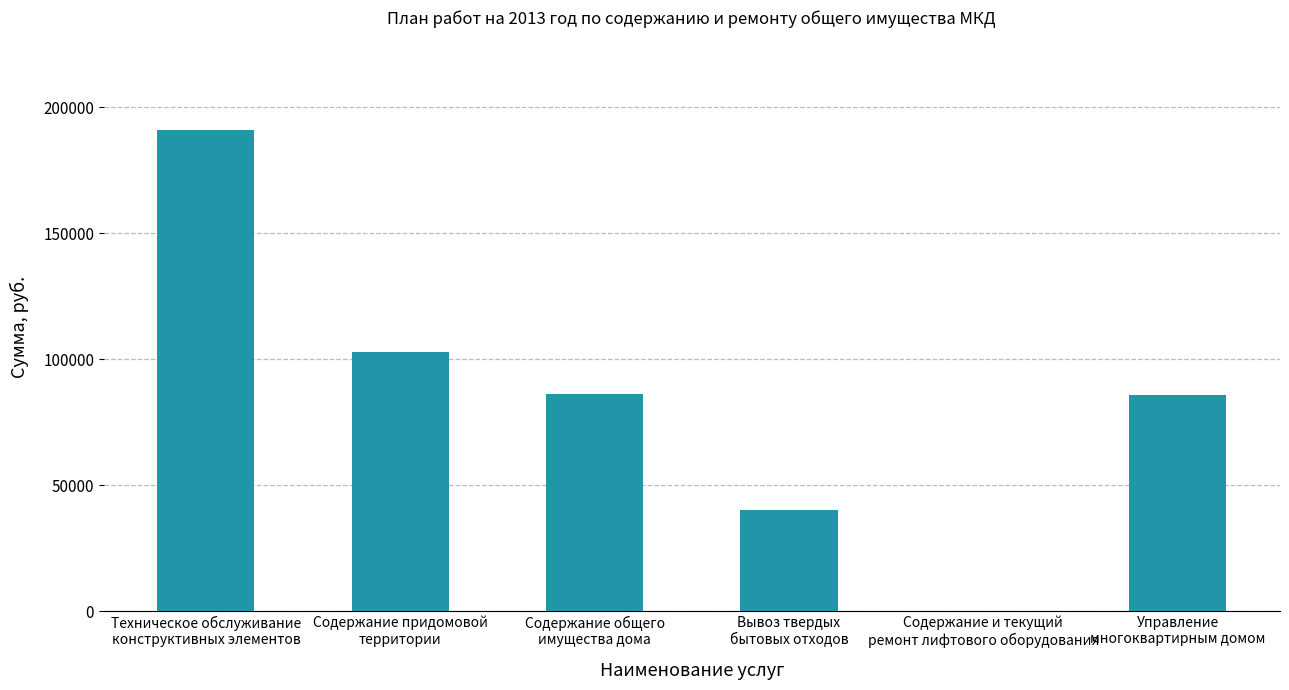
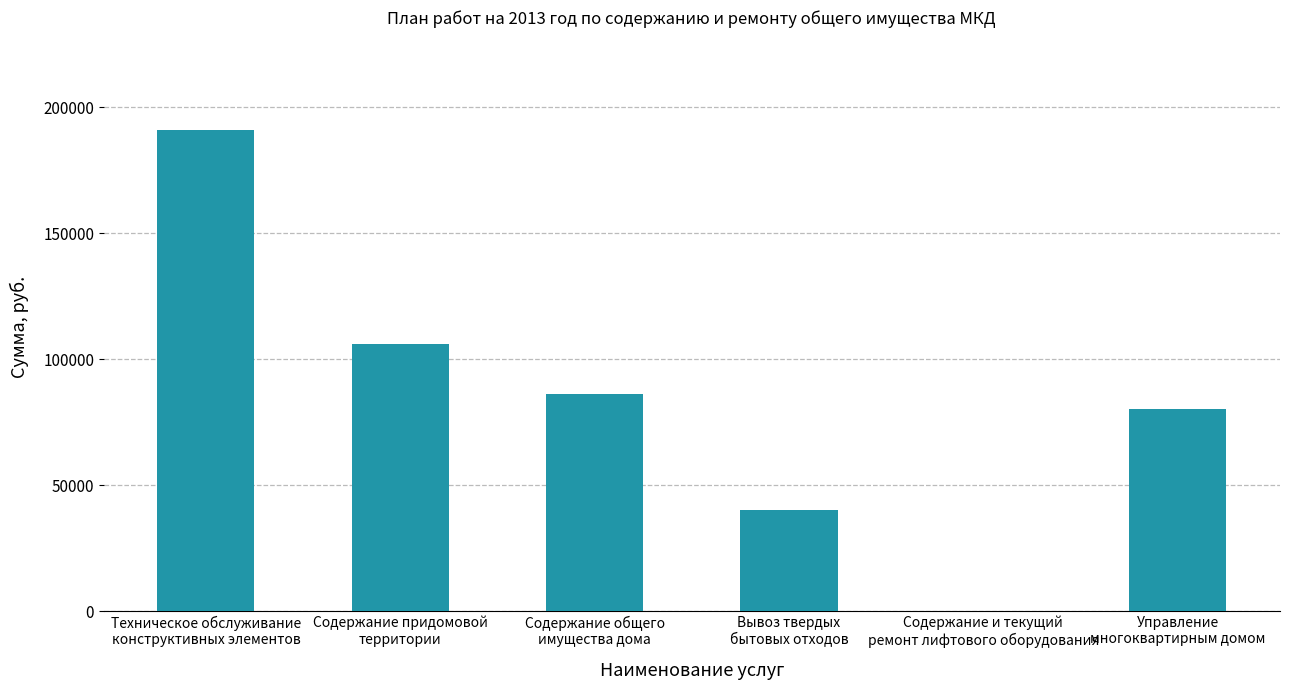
Содержание придомовой территории: 103000 -> 106000
Управление многоквартирным домом: 86000 -> 80000
